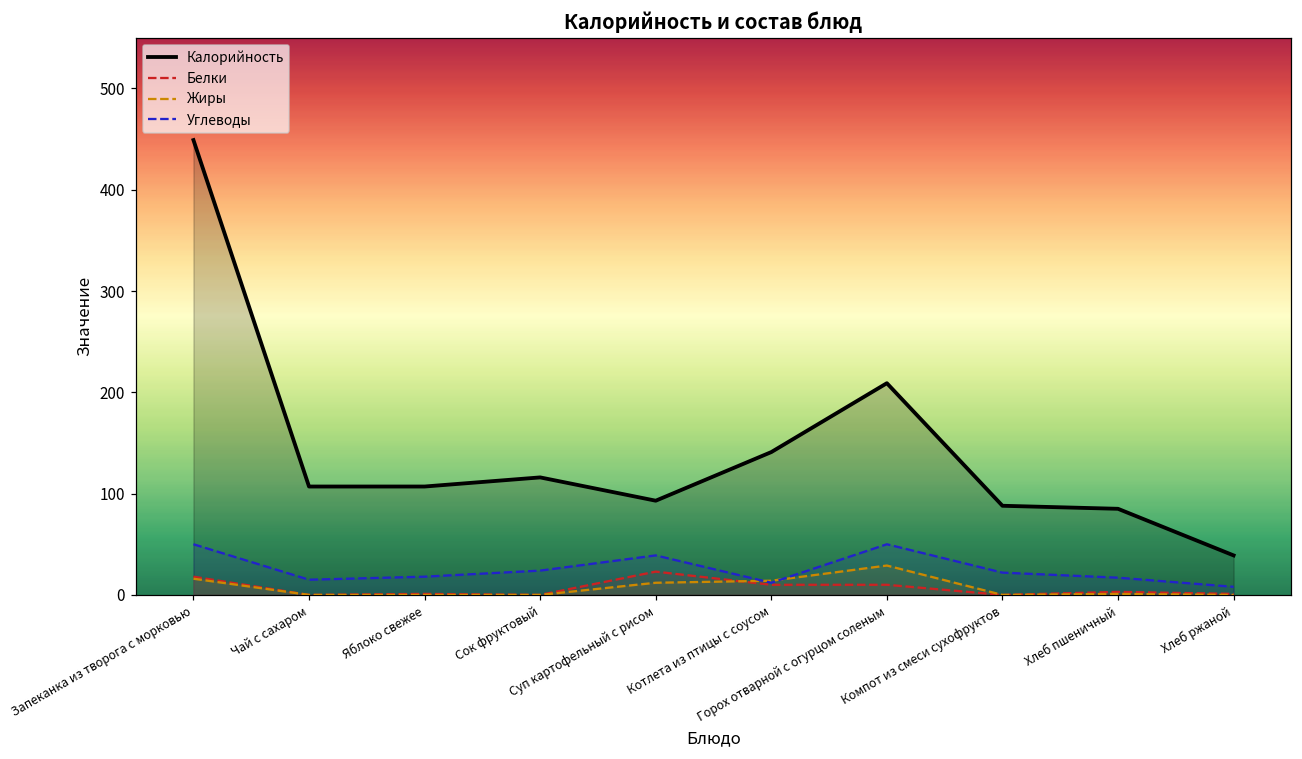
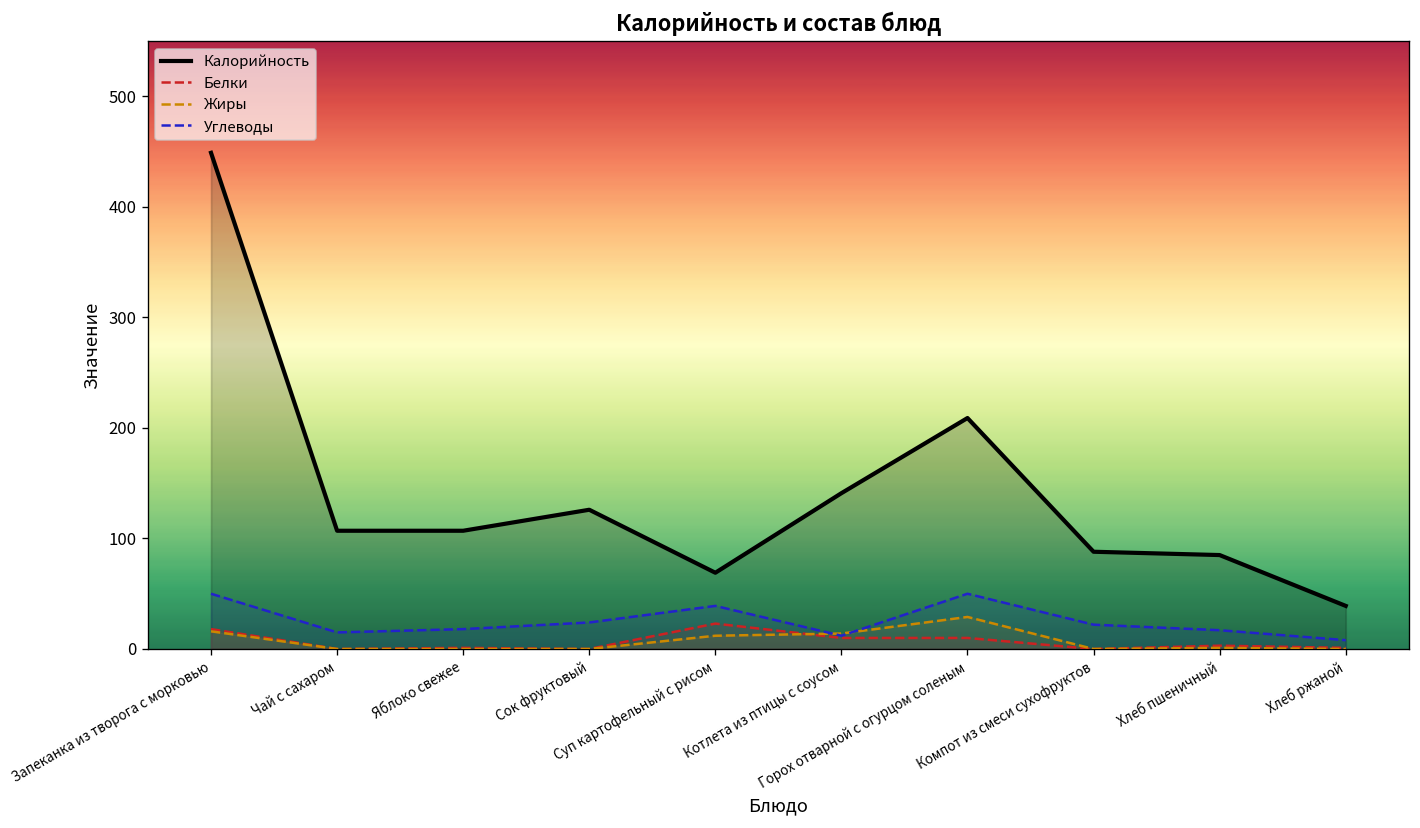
Калорийность, Сок фруктовый: 120 -> 130
Калорийность, Суп картофельный с рисом: 90 -> 70
